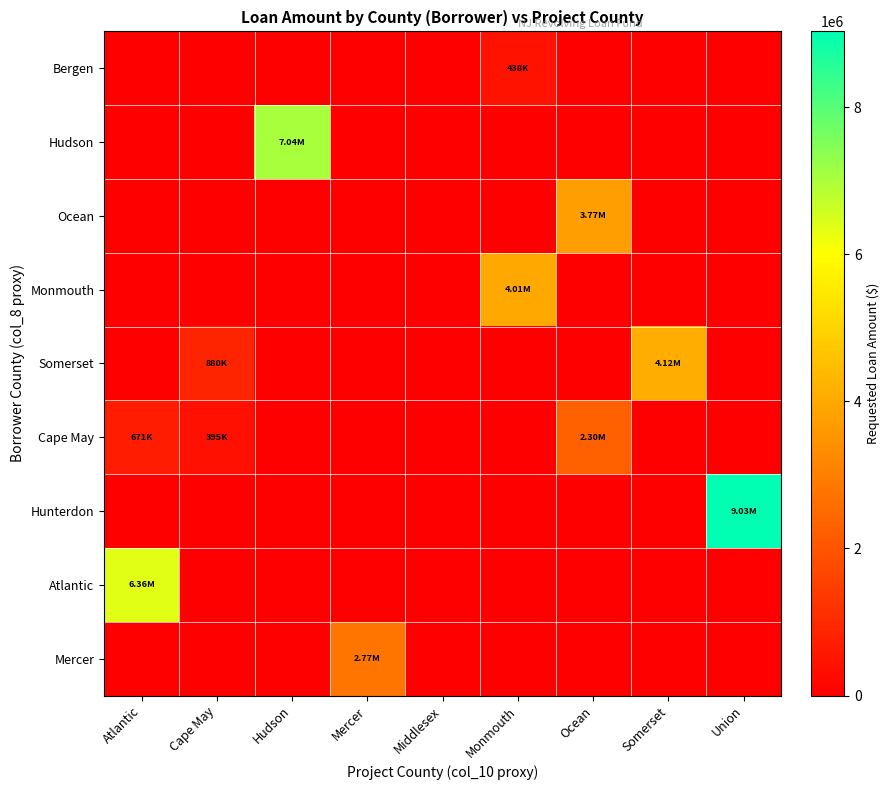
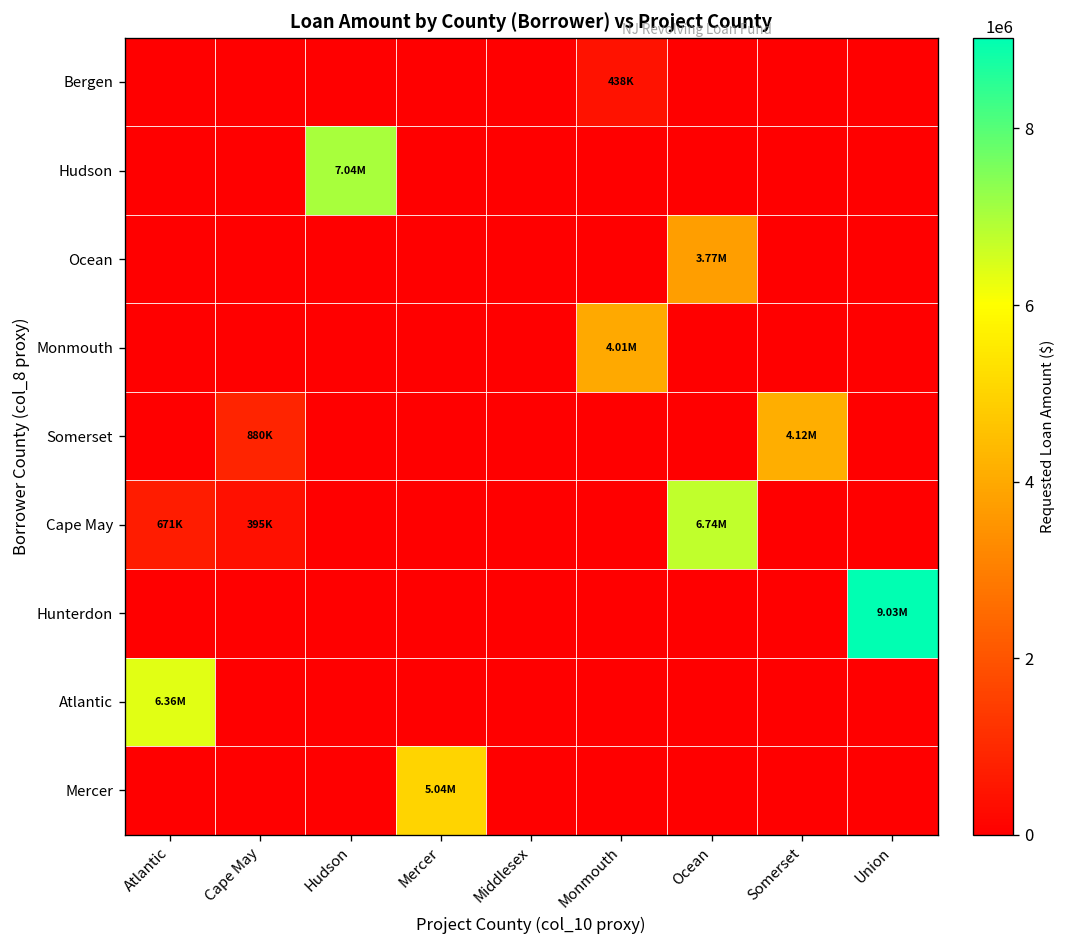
Cape May, Ocean: 2.30M -> 6.74M
Mercer, Mercer: 2.77M -> 5.04M
